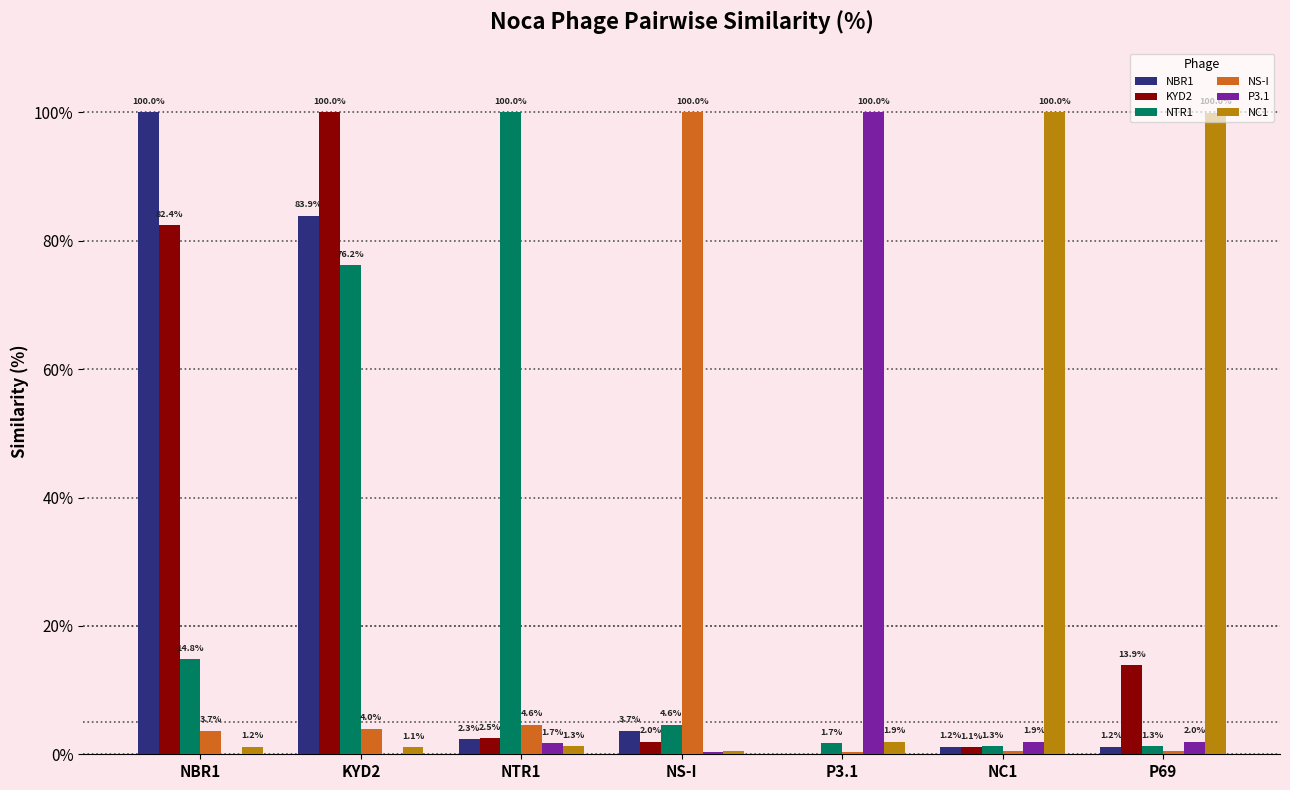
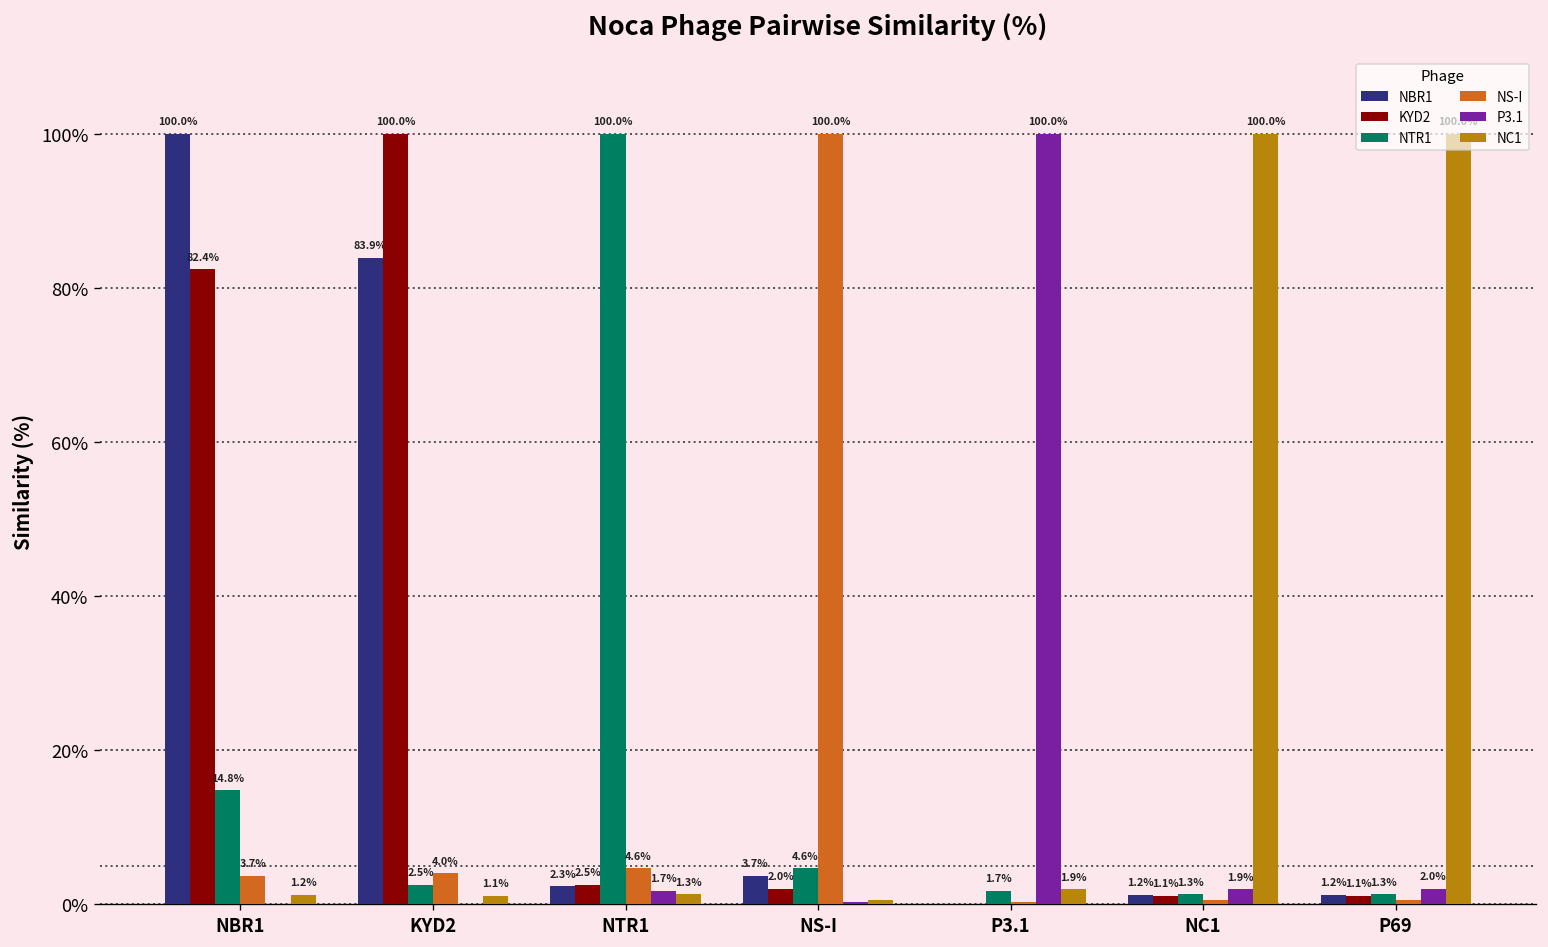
NTR1, KYD2: 76.2% -> 2.5%
KYD2, P69: 13.9% -> 1.1%
